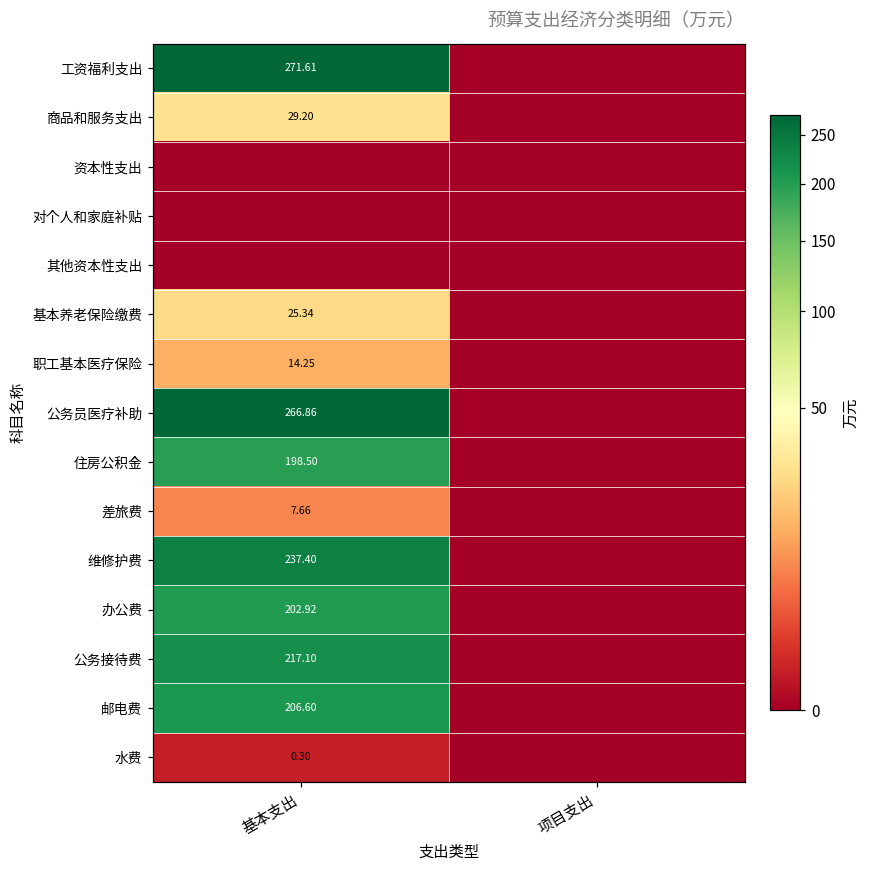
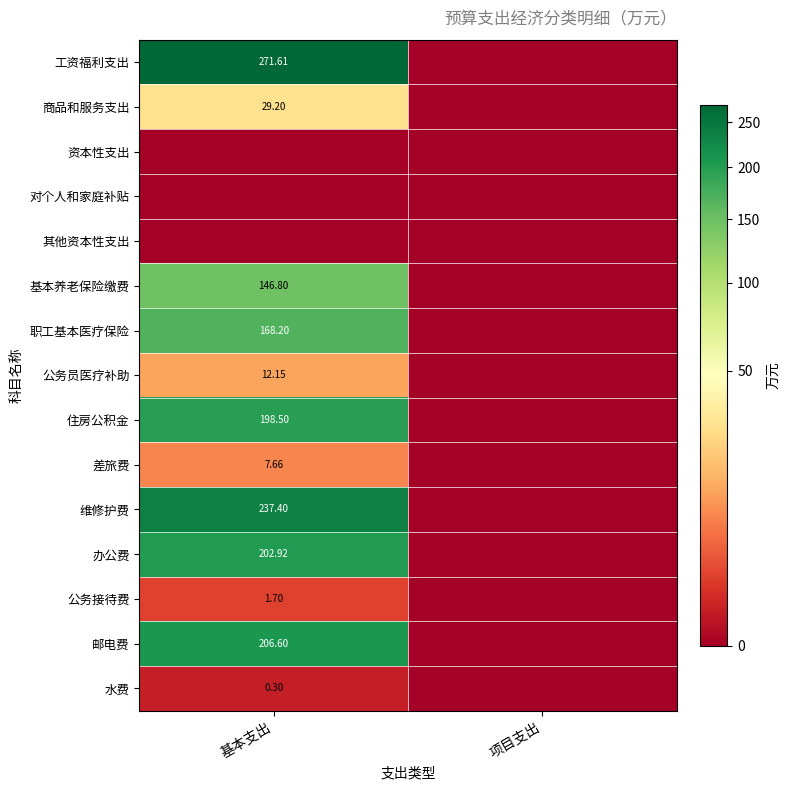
基本养老保险缴费, 基本支出: 25.34 -> 146.80
职工基本医疗保险, 基本支出: 14.25 -> 168.20
公务员医疗补助, 基本支出: 266.86 -> 12.15
公务接待费, 基本支出: 217.10 -> 1.70
